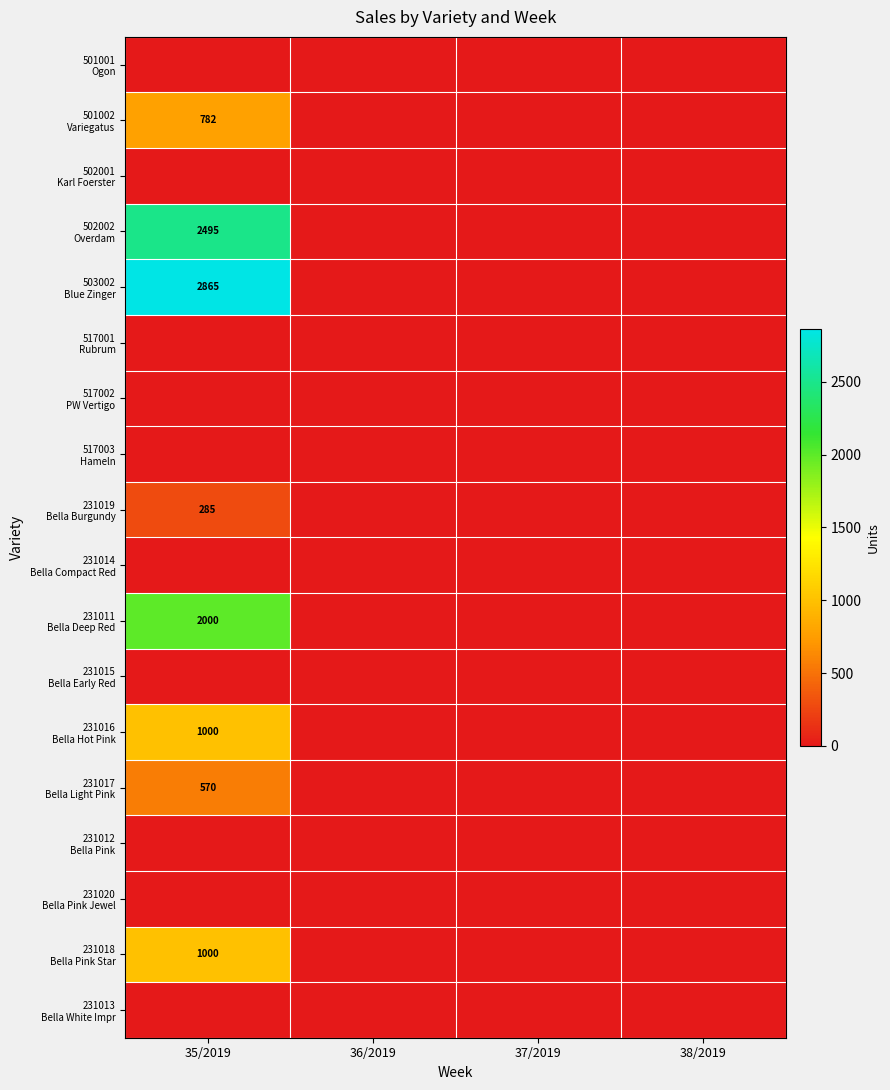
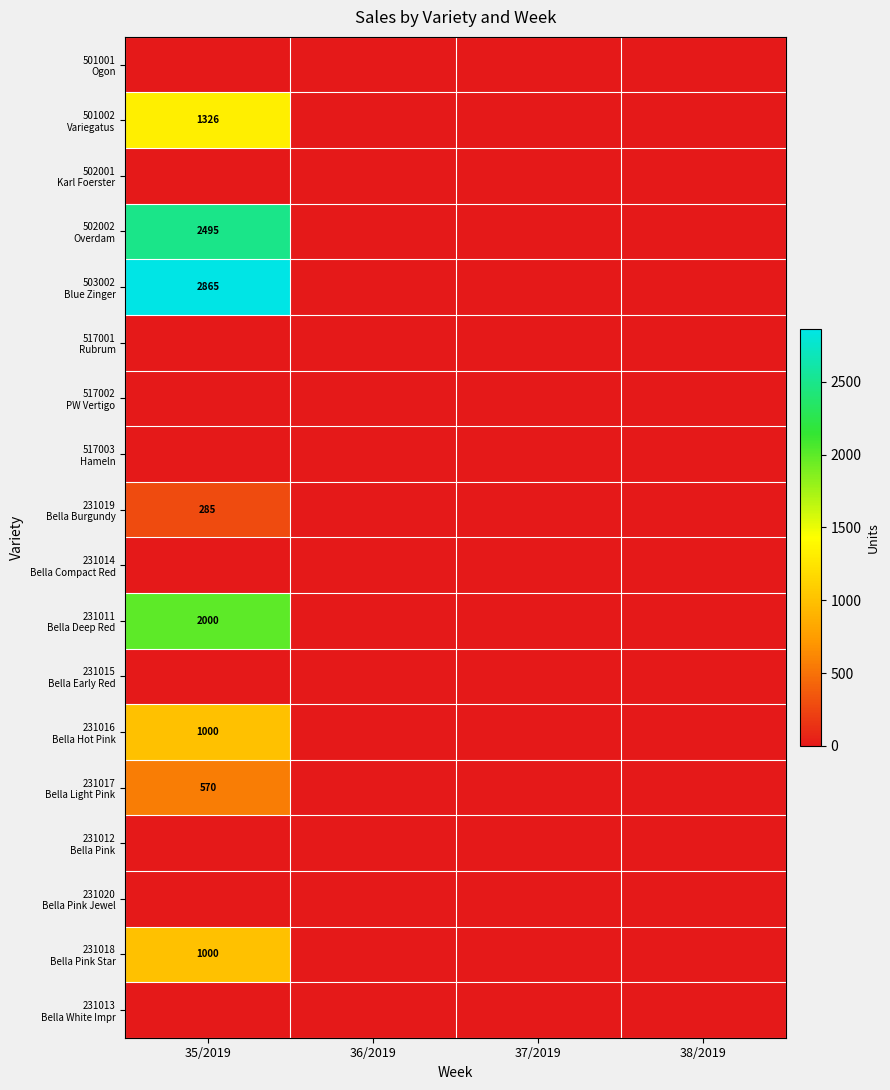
501002 Variegatus, 35/2019: 782 -> 1326
